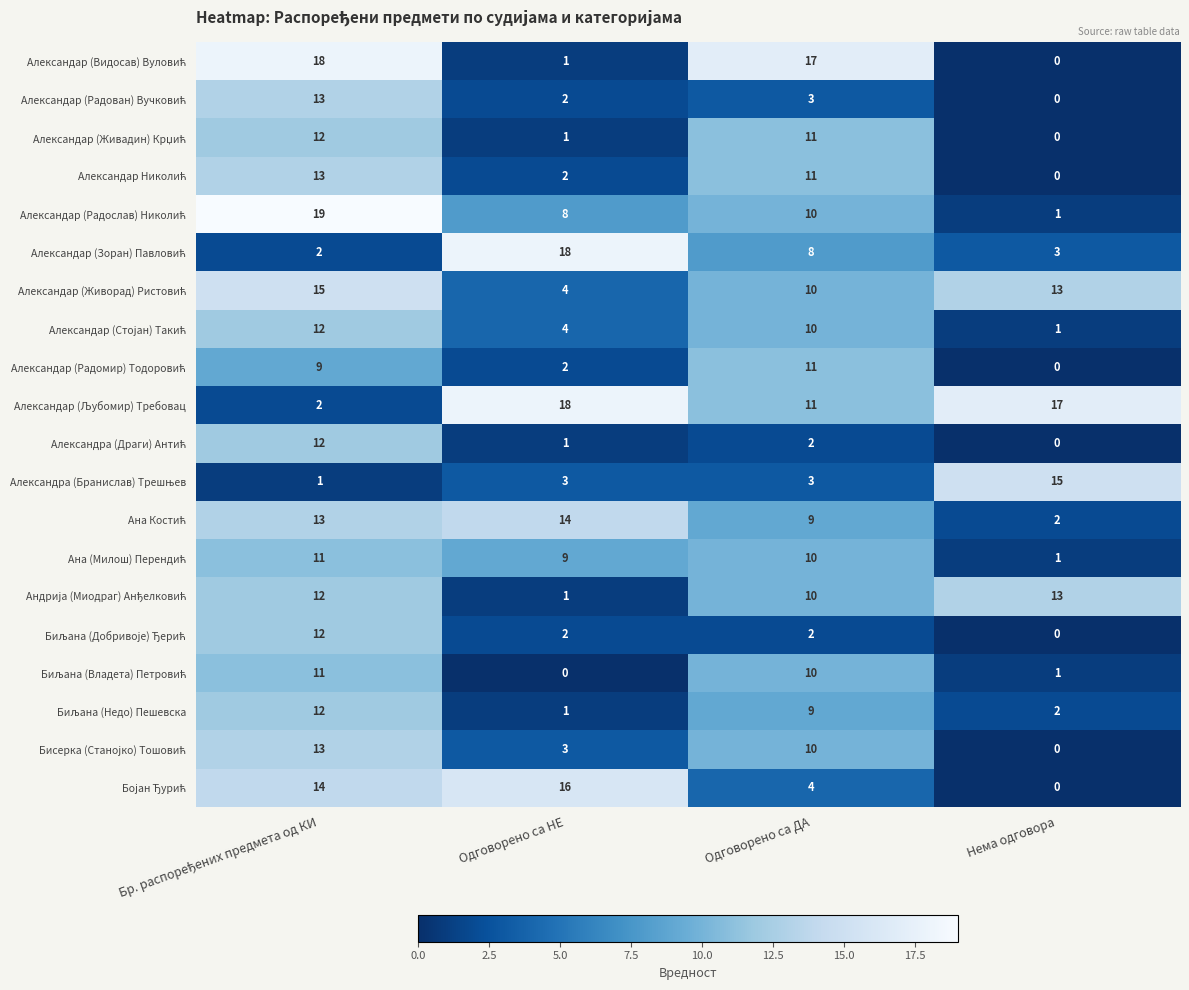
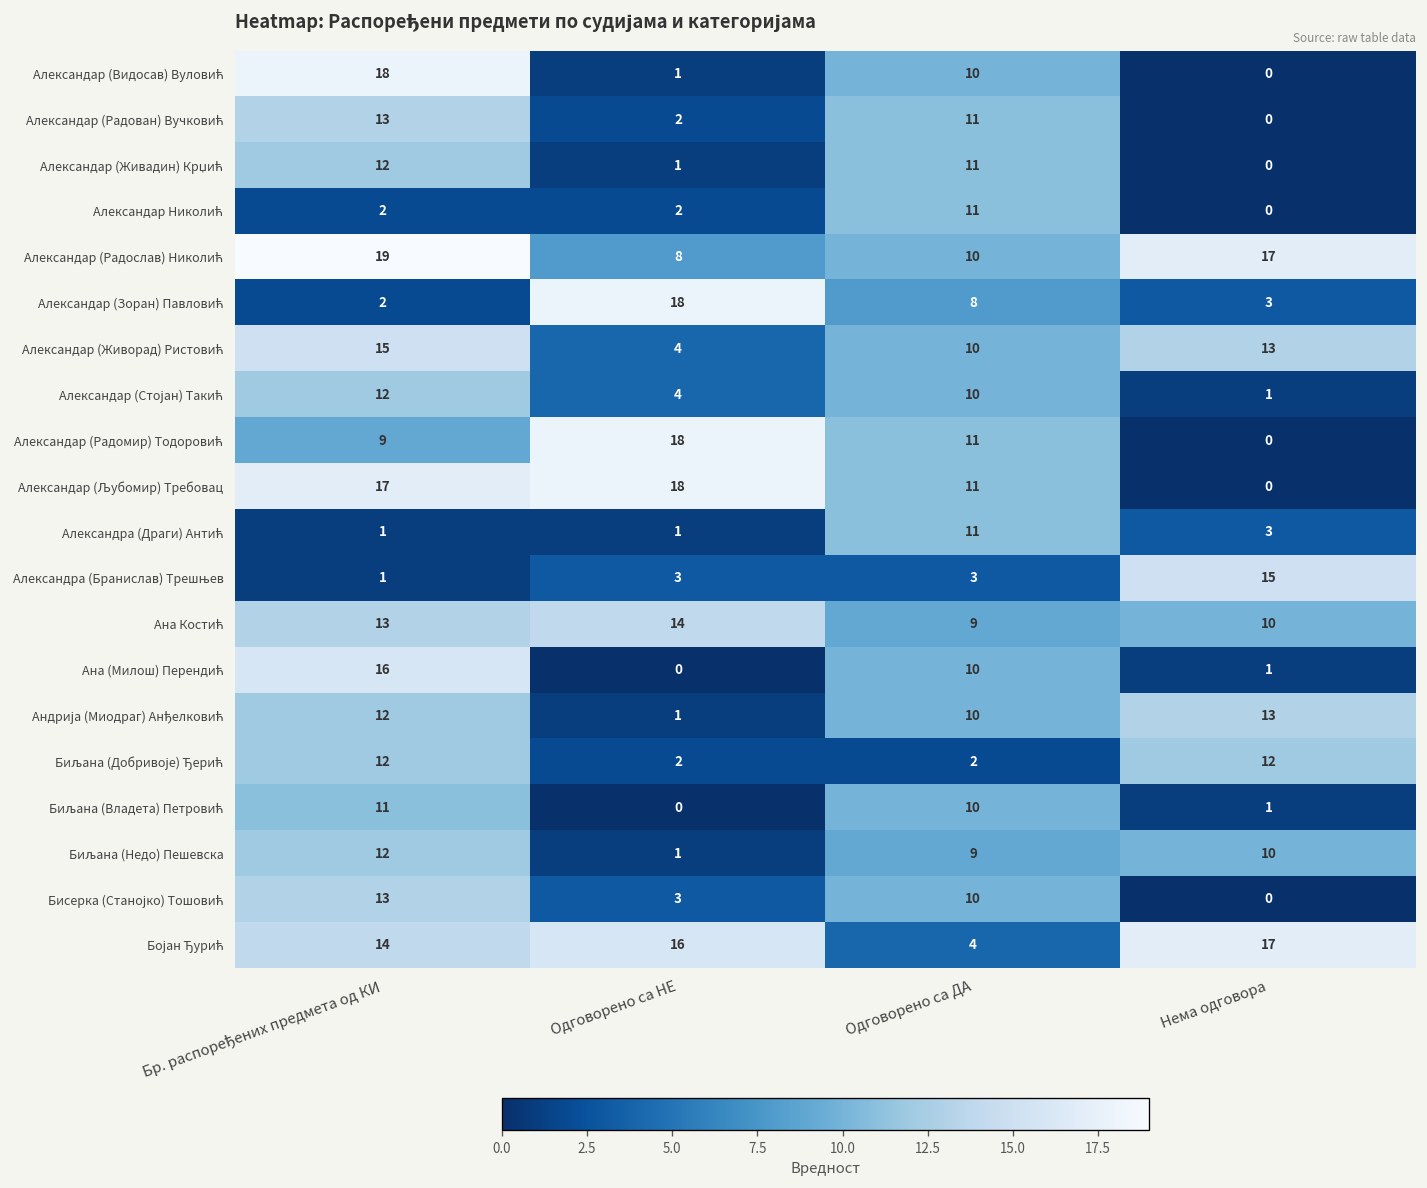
Александар (Видосав) Вуловић, Одговорено са ДА: 17 -> 10
Александар (Радован) Вучковић, Одговорено са ДА: 3 -> 11
Александар Николић, Бр. распоређених предмета од КИ: 13 -> 2
Александар (Радослав) Николић, Нема одговора: 1 -> 17
Александар (Радомир) Тодоровић, Одговорено са НЕ: 2 -> 18
Александар (Љубомир) Требовац, Бр. распоређених предмета од КИ: 2 -> 17
Александар (Љубомир) Требовац, Нема одговора: 17 -> 0
Александра (Драги) Антић, Бр. распоређених предмета од КИ: 12 -> 1
Александра (Драги) Антић, Одговорено са ДА: 2 -> 11
Александра (Драги) Антић, Нема одговора: 0 -> 3
Ана Костић, Нема одговора: 2 -> 10
Ана (Милош) Перендић, Бр. распоређених предмета од КИ: 11 -> 16
Ана (Милош) Перендић, Одговорено са НЕ: 9 -> 0
Биљана (Добривоје) Ђерић, Нема одговора: 0 -> 12
Биљана (Недо) Пешевска, Нема одговора: 2 -> 10
Бојан Ђурић, Нема одговора: 0 -> 17
